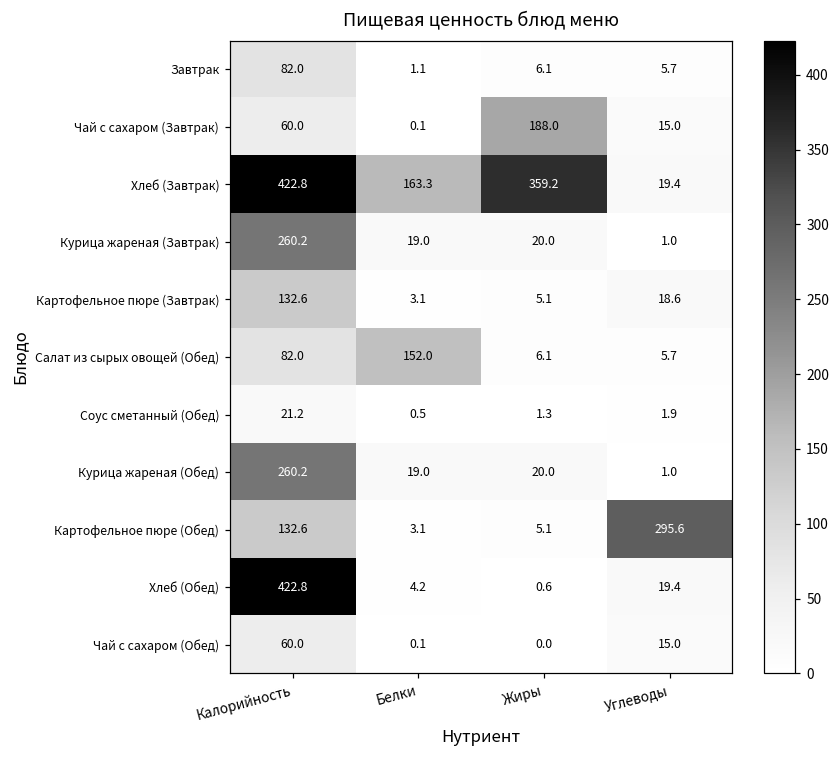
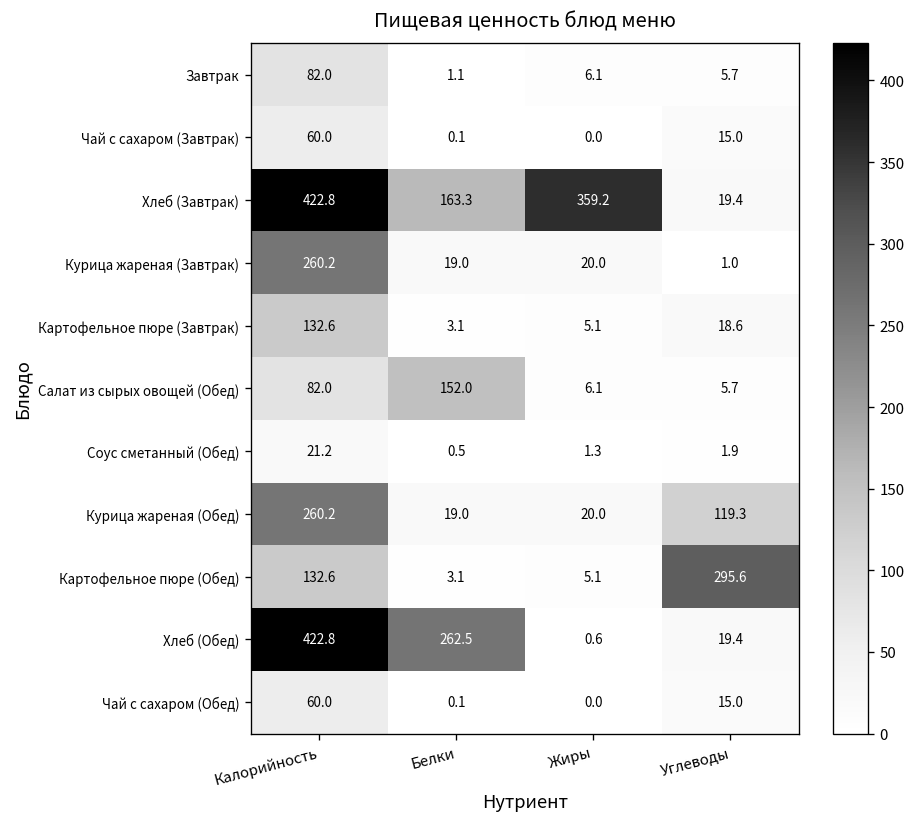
Чай с сахаром (Завтрак), Жиры: 188.0 -> 0.0
Курица жареная (Обед), Углеводы: 1.0 -> 119.3
Хлеб (Обед), Белки: 4.2 -> 262.5
